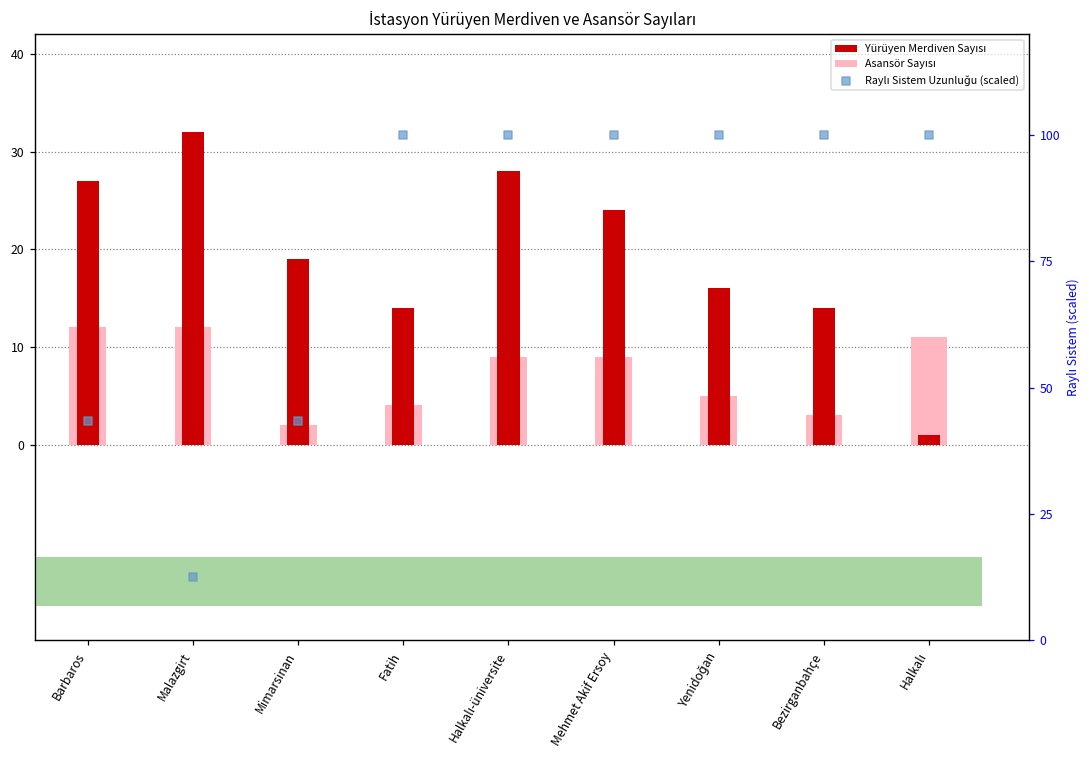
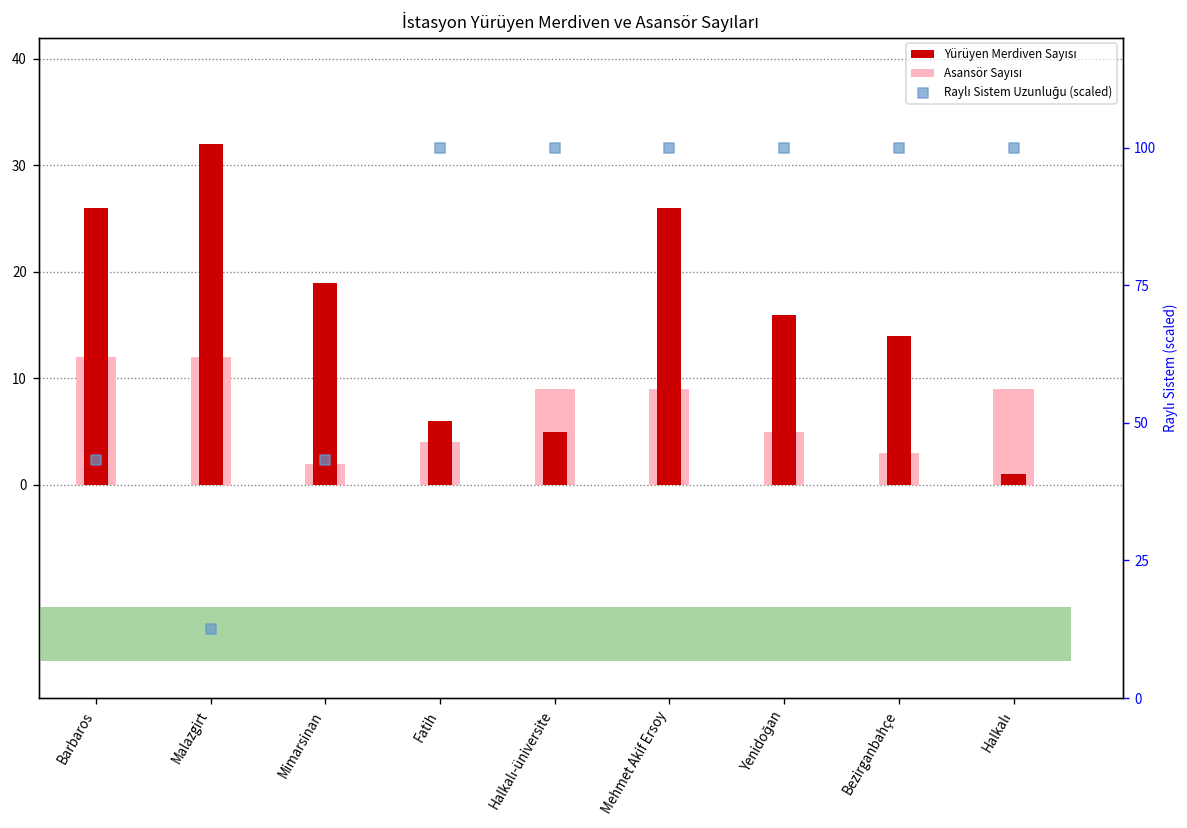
Yürüyen Merdiven Sayısı, Barbaros: 27 -> 26
Yürüyen Merdiven Sayısı, Fatih: 14 -> 6
Yürüyen Merdiven Sayısı, Halkalı-üniversite: 28 -> 5
Yürüyen Merdiven Sayısı, Mehmet Akif Ersoy: 24 -> 26
Asansör Sayısı, Halkalı: 11 -> 9
